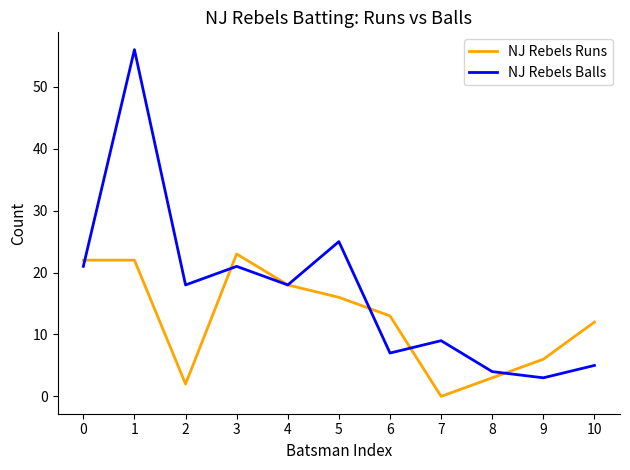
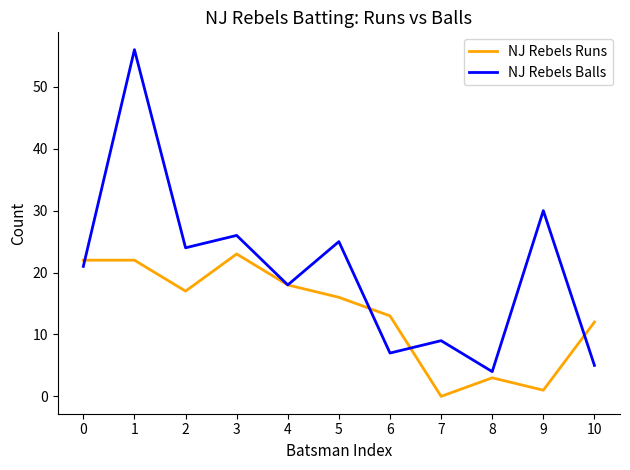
NJ Rebels Runs, 2: 2 -> 17
NJ Rebels Balls, 2: 18 -> 24
NJ Rebels Balls, 3: 21 -> 26
NJ Rebels Runs, 9: 6 -> 1
NJ Rebels Balls, 9: 3 -> 30
